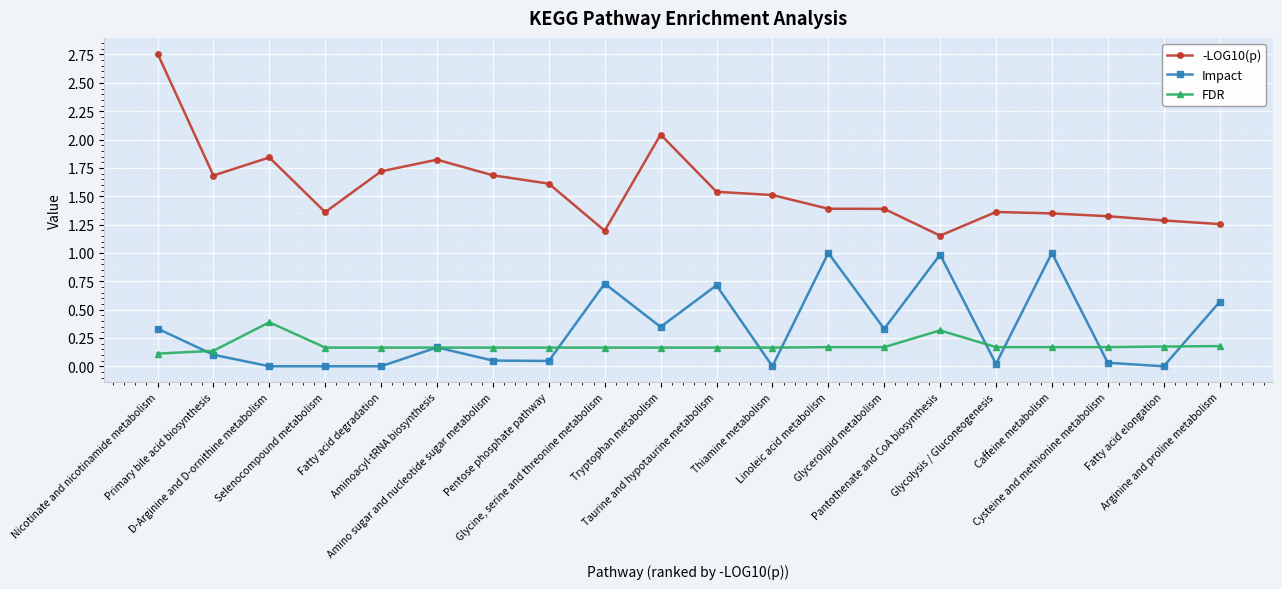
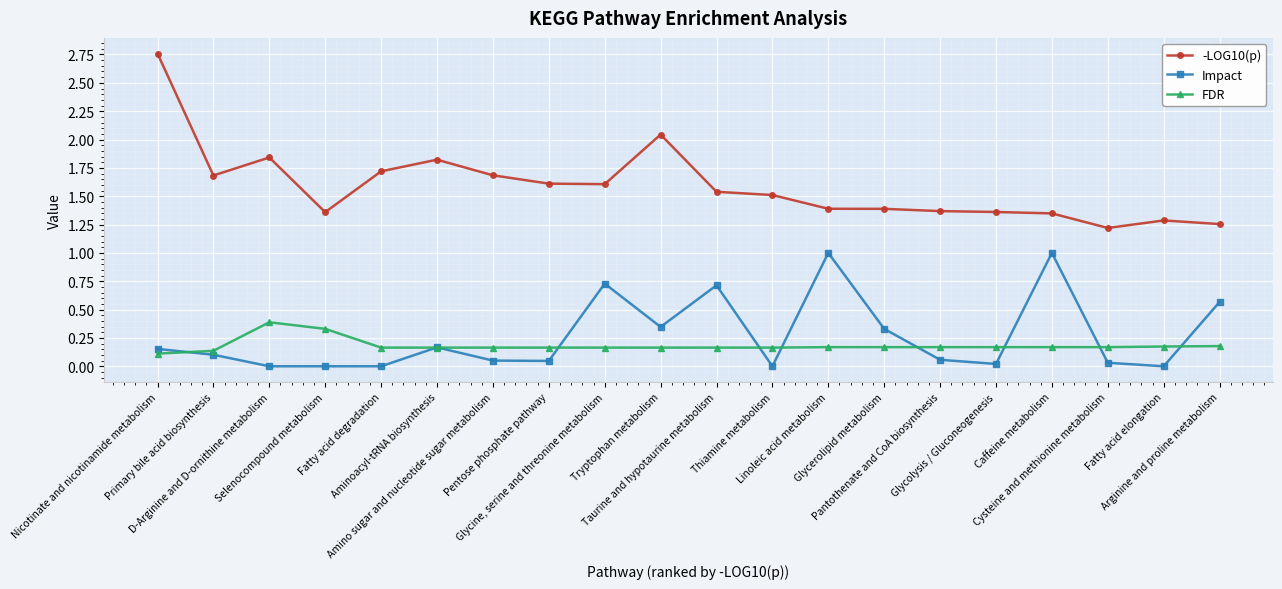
Impact, Nicotinate and nicotinamide metabolism: 0.33 -> 0.15
FDR, Selenocompound metabolism: 0.16 -> 0.33
-LOG10(p), Glycine, serine and threonine metabolism: 1.20 -> 1.61
-LOG10(p), Pantothenate and CoA biosynthesis: 1.15 -> 1.37
Impact, Pantothenate and CoA biosynthesis: 0.98 -> 0.06
FDR, Pantothenate and CoA biosynthesis: 0.32 -> 0.17
-LOG10(p), Cysteine and methionine metabolism: 1.32 -> 1.22
